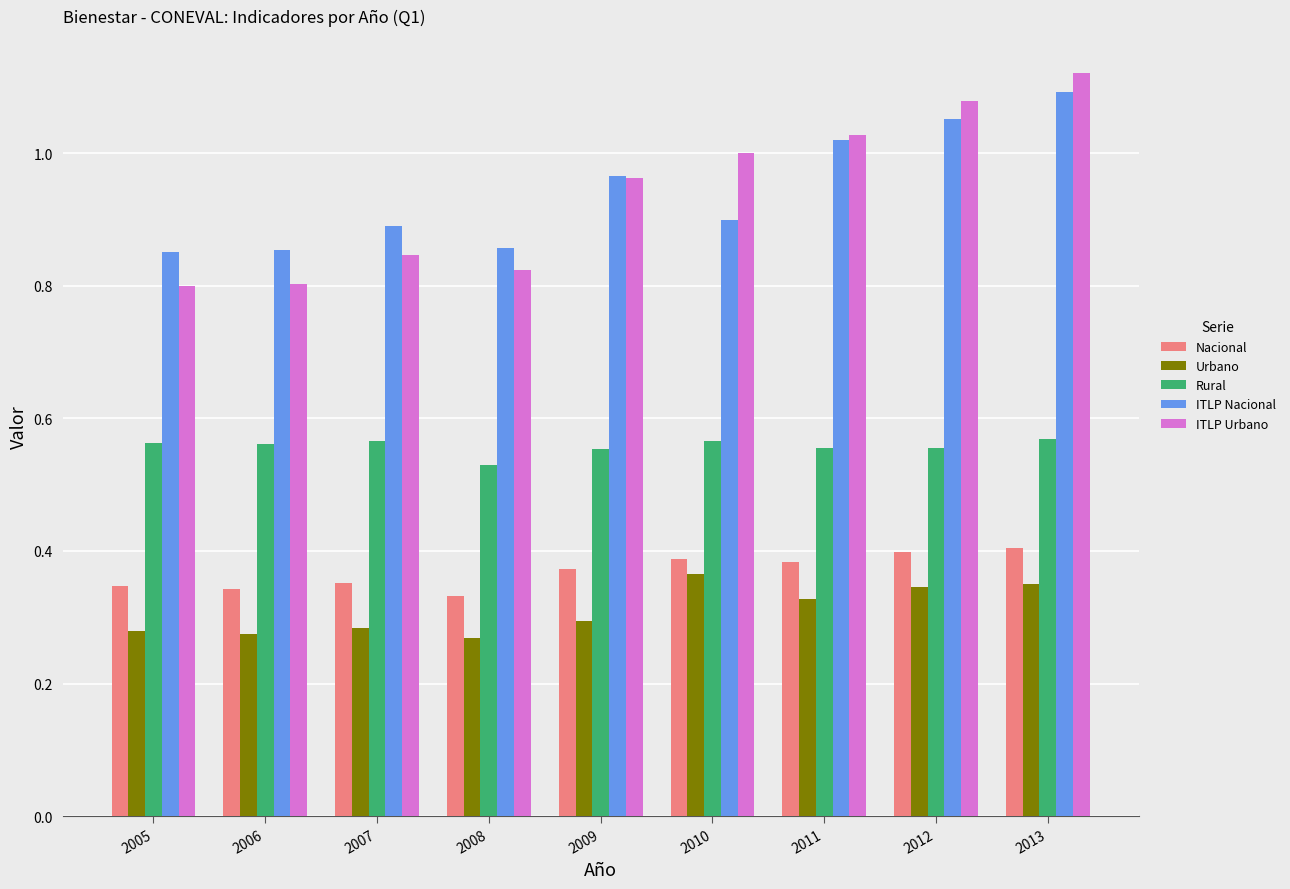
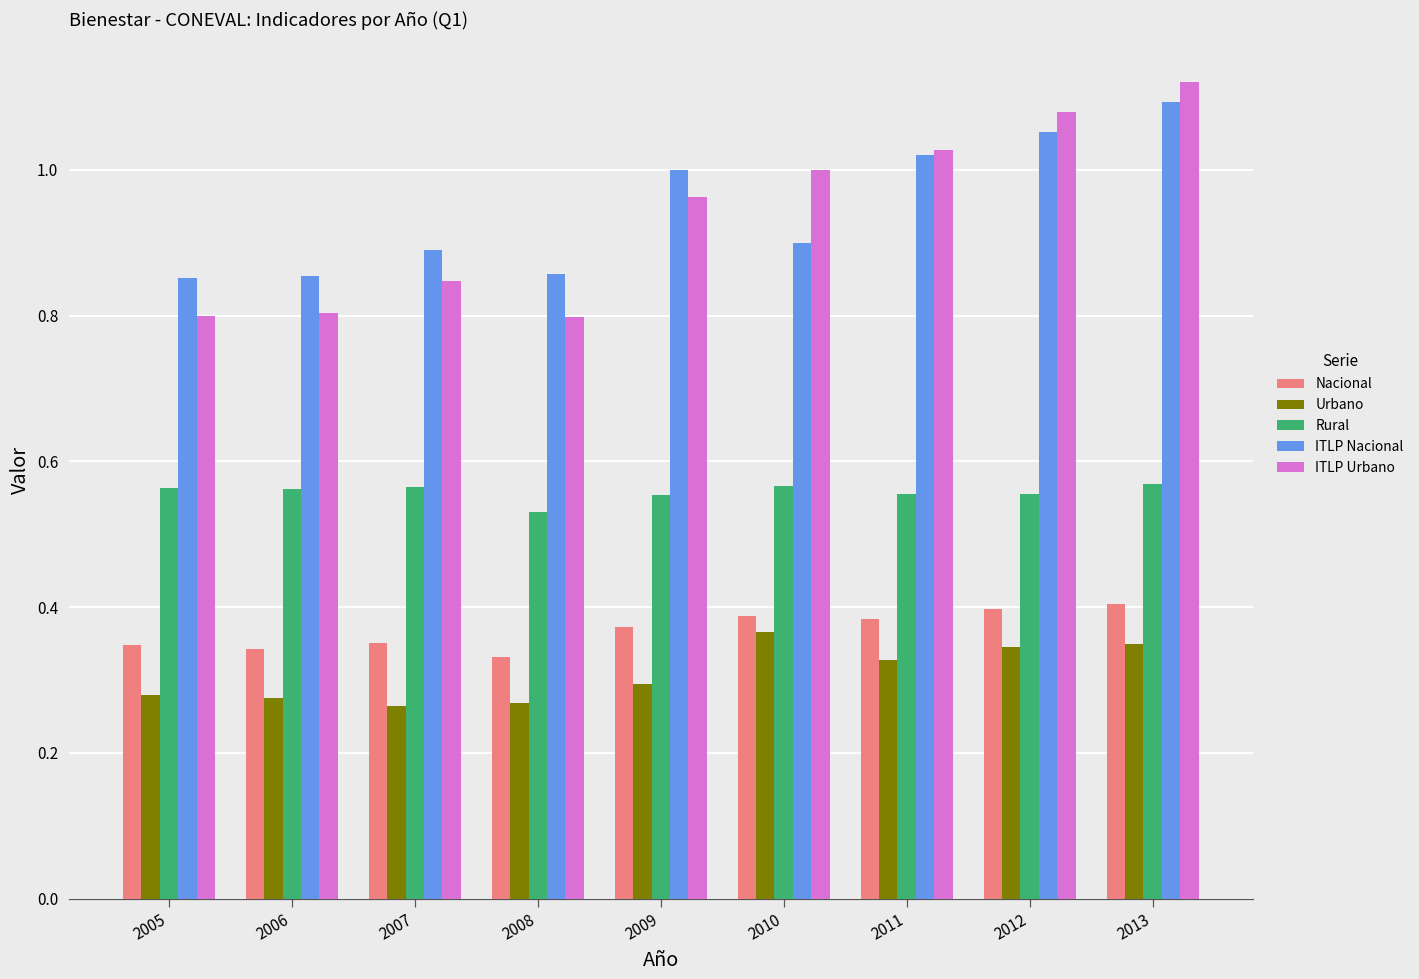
Urbano, 2007: 0.28 -> 0.26
ITLP Urbano, 2008: 0.82 -> 0.80
ITLP Nacional, 2009: 0.97 -> 1.00
